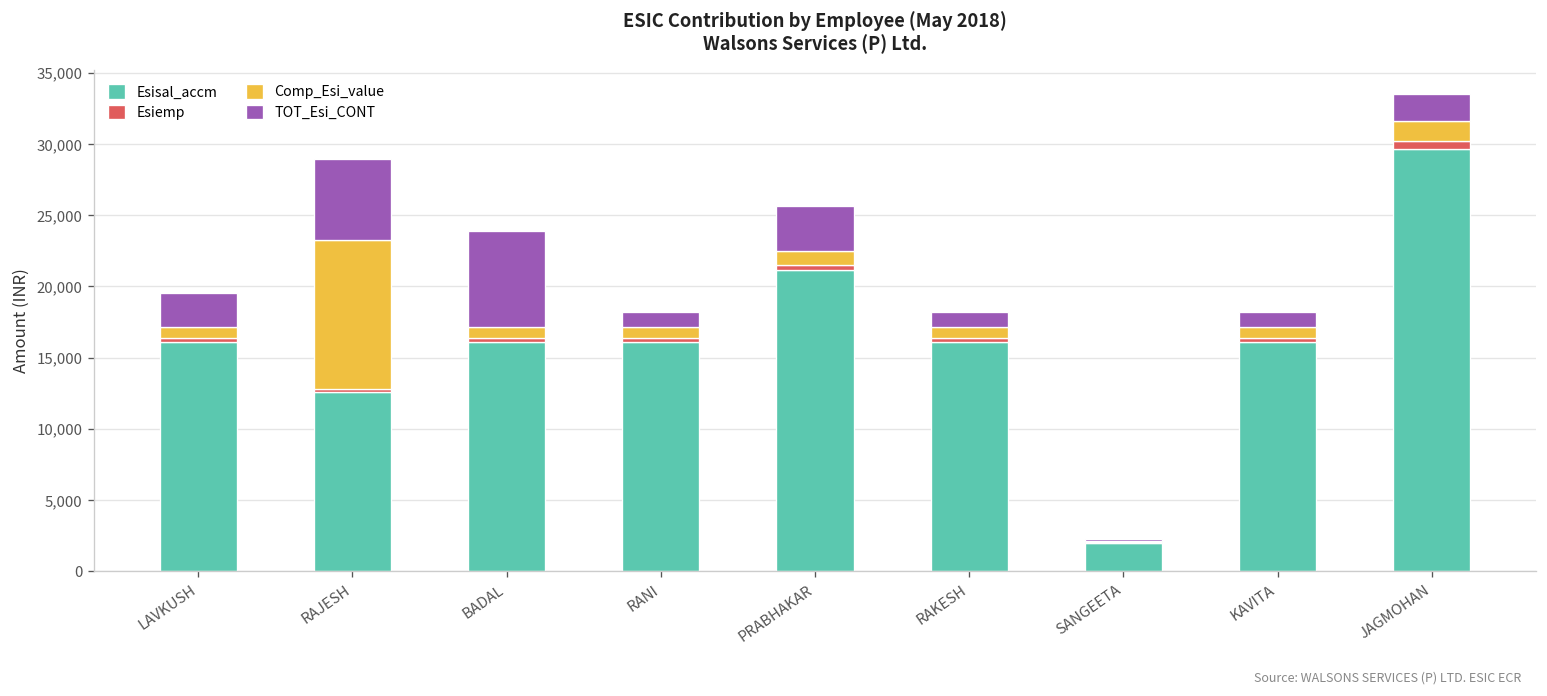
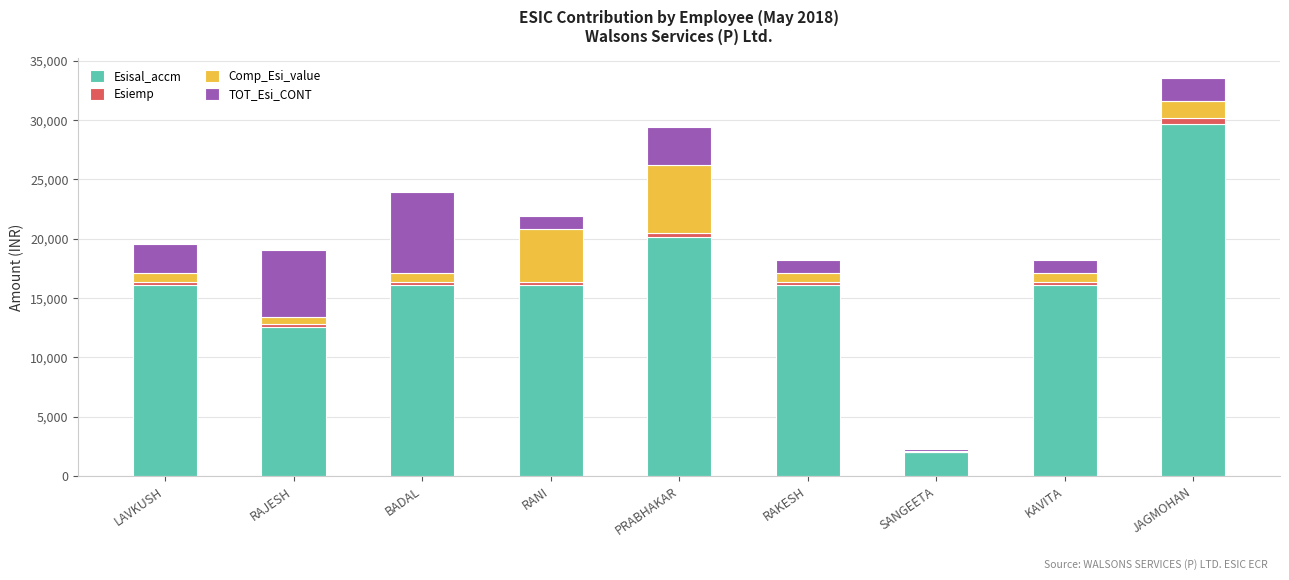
Comp_Esi_value, RAJESH: 10,500 -> 600
Comp_Esi_value, RANI: 800 -> 4,500
Esisal_accm, PRABHAKAR: 21,100 -> 20,200
Comp_Esi_value, PRABHAKAR: 1,000 -> 5,700
